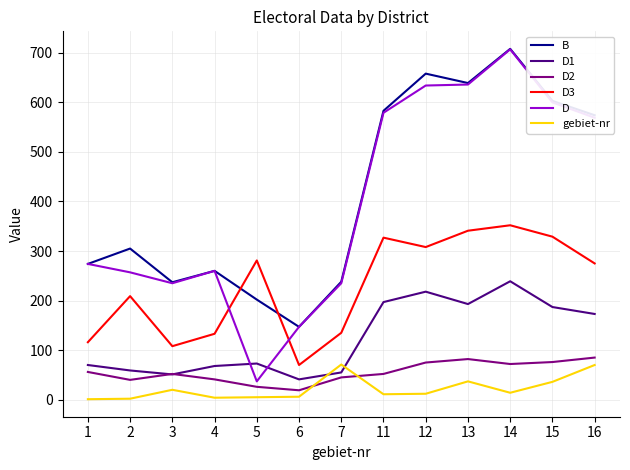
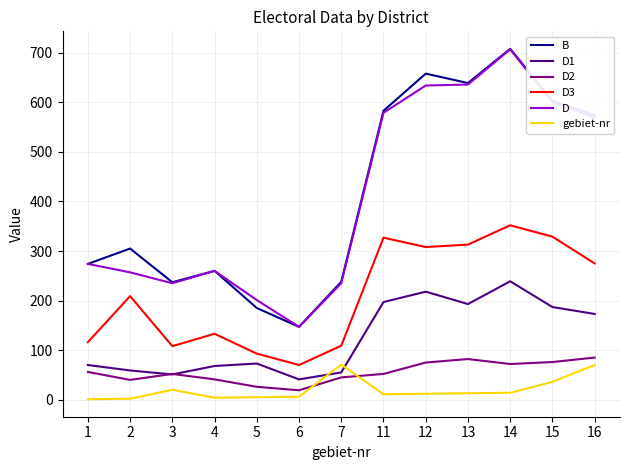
B, 5: 200 -> 190
D3, 5: 280 -> 90
D, 5: 40 -> 200
D3, 7: 140 -> 110
D3, 13: 340 -> 310
gebiet-nr, 13: 40 -> 10
